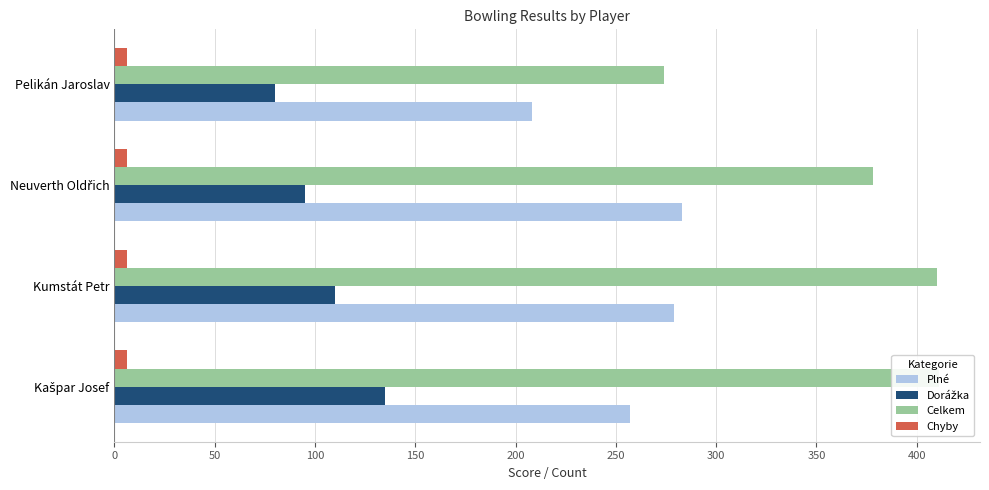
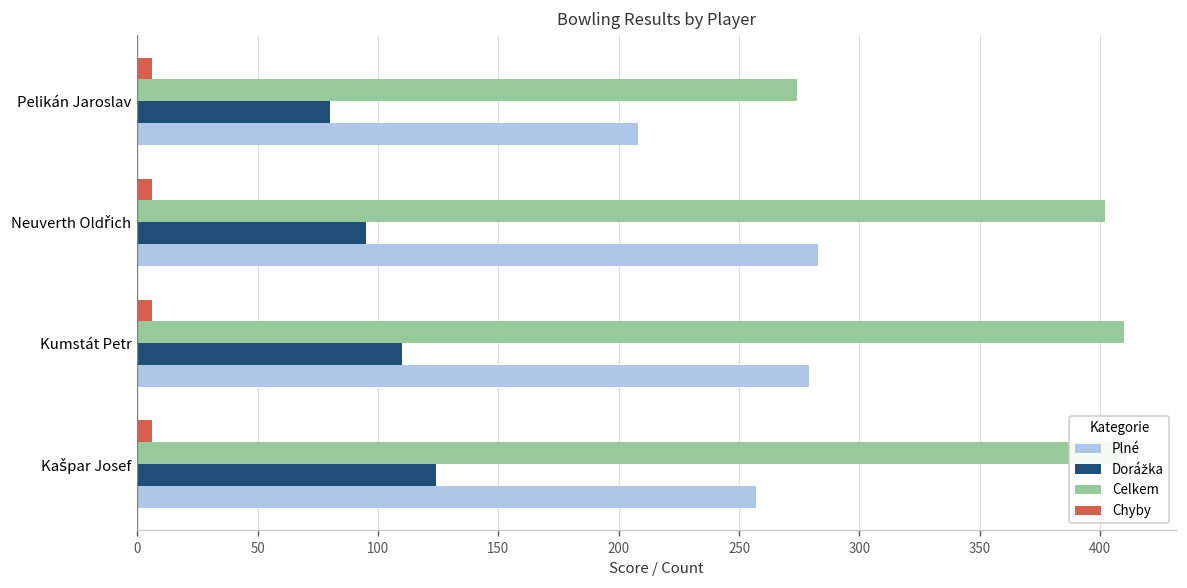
Celkem, Neuverth Oldřich: 378 -> 402
Dorážka, Kašpar Josef: 135 -> 124
